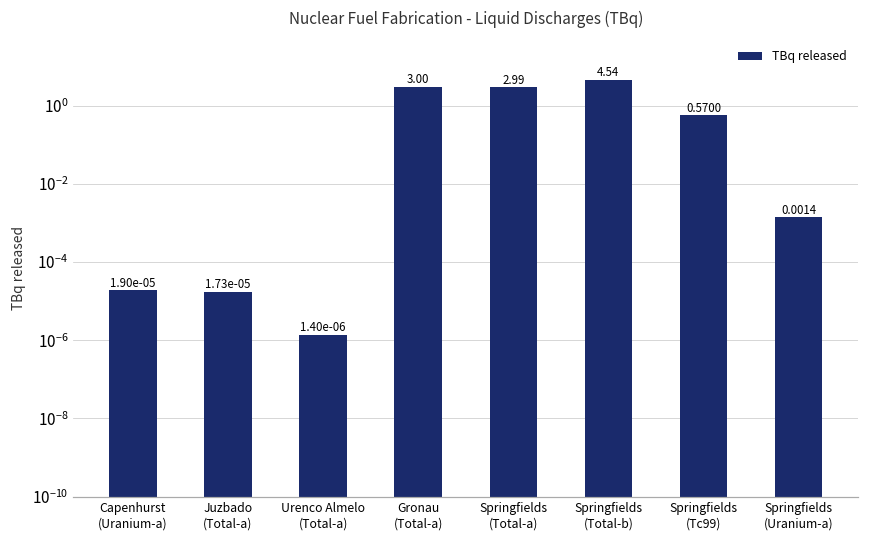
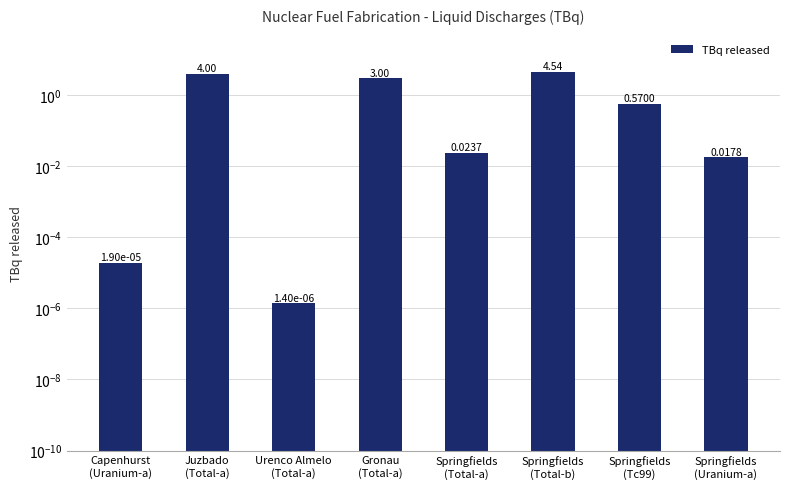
Juzbado (Total-a): 1.73e-05 -> 4.00
Springfields (Total-a): 2.99 -> 0.0237
Springfields (Uranium-a): 0.0014 -> 0.0178
